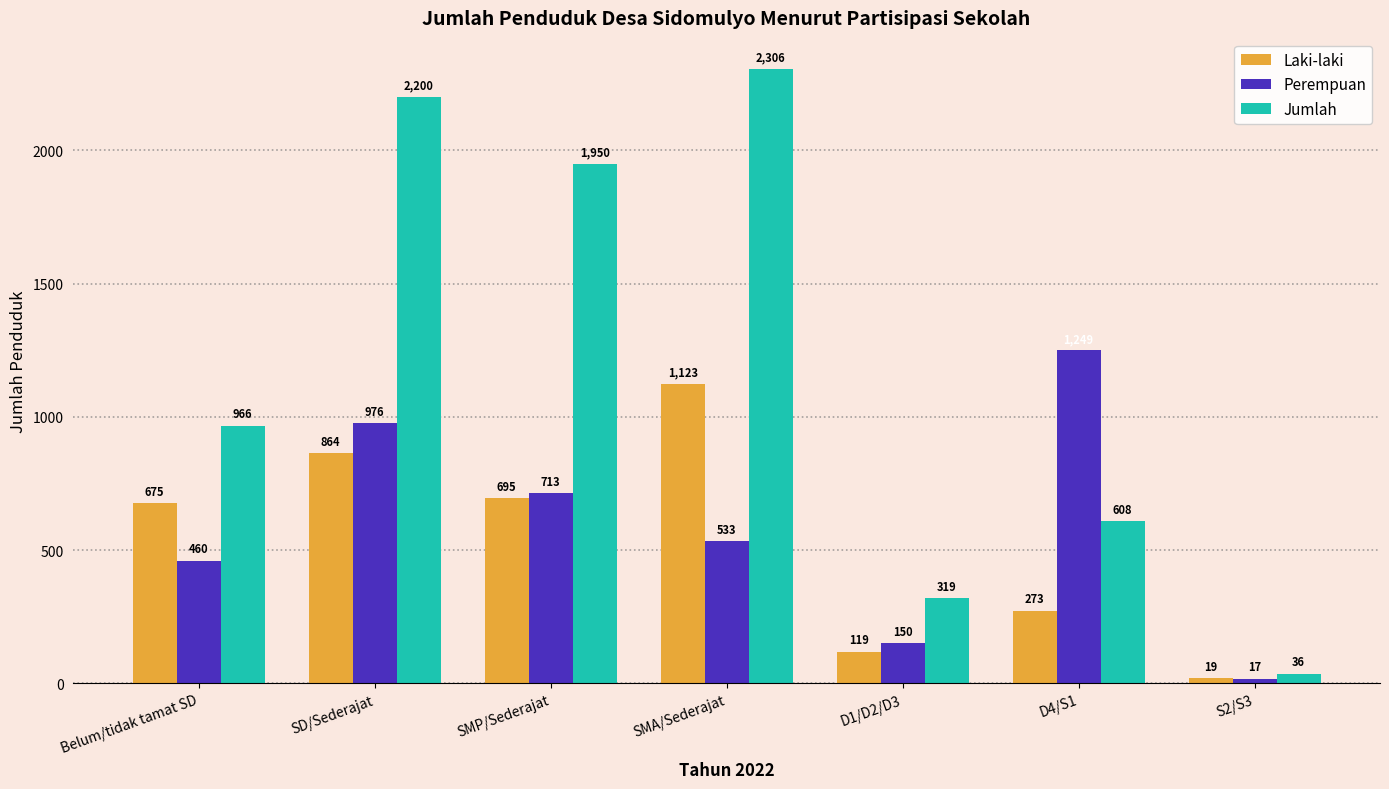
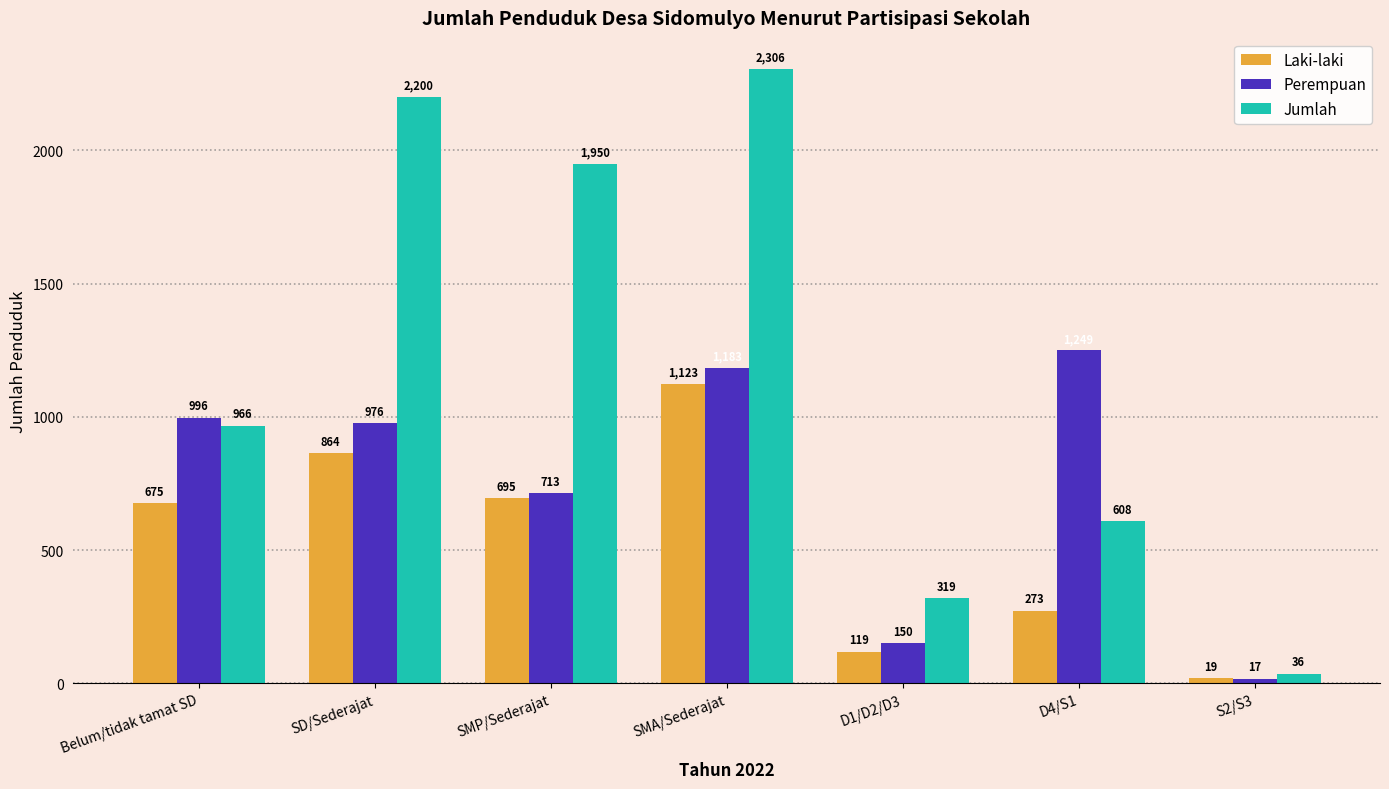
Perempuan, Belum/tidak tamat SD: 460 -> 996
Perempuan, SMA/Sederajat: 530 -> 1180
